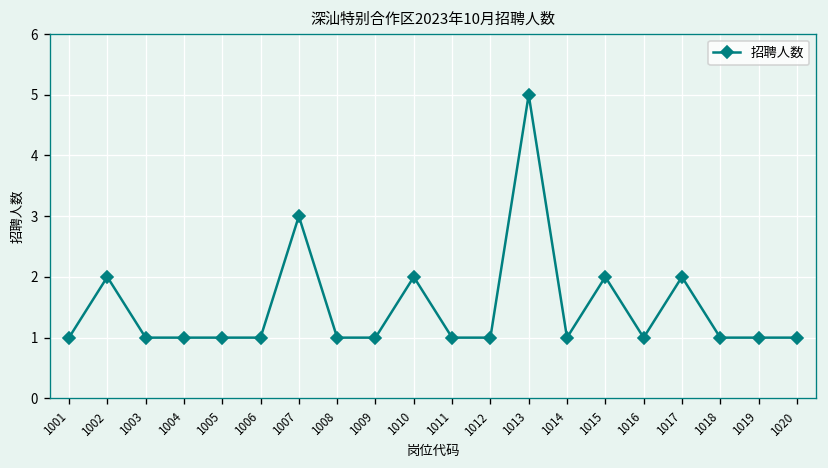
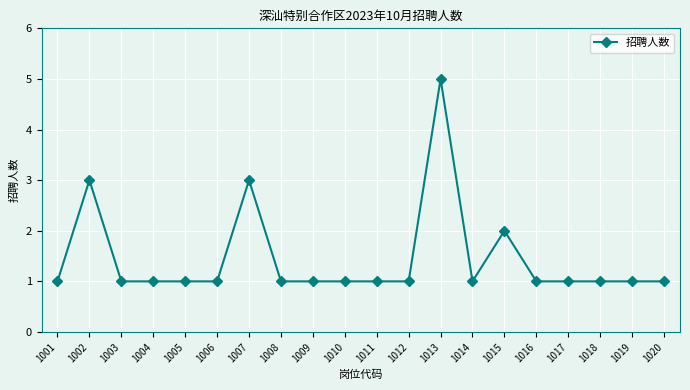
1002: 2 -> 3
1010: 2 -> 1
1017: 2 -> 1
